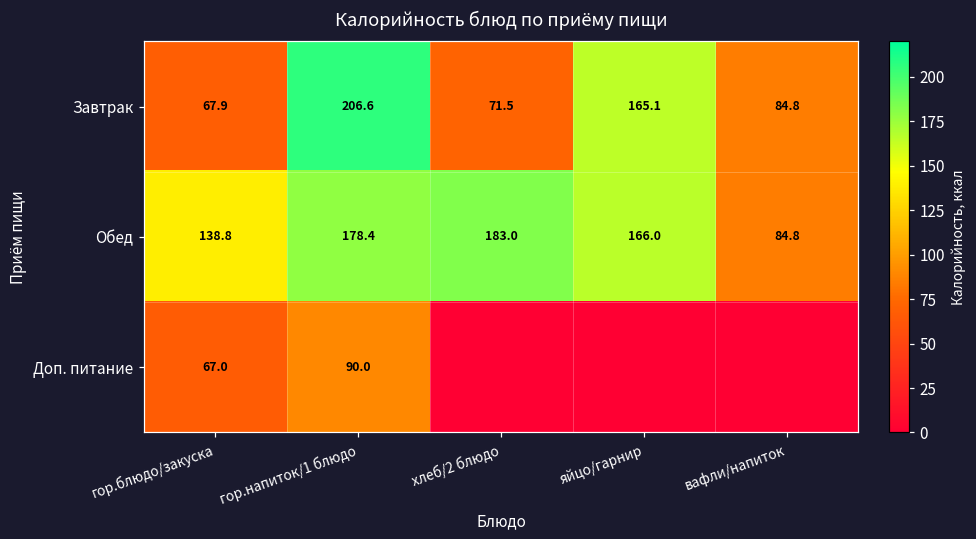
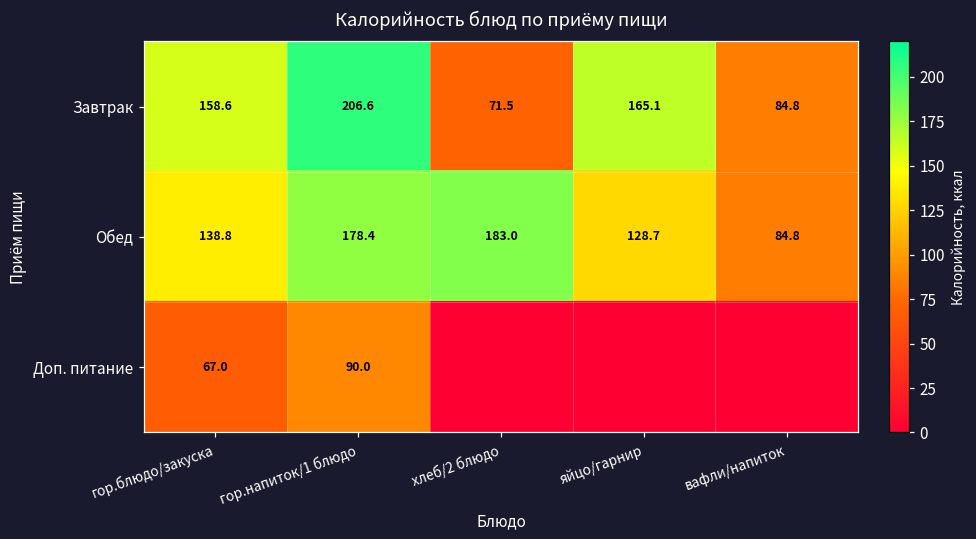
Завтрак, гор.блюдо/закуска: 67.9 -> 158.6
Обед, яйцо/гарнир: 166.0 -> 128.7
